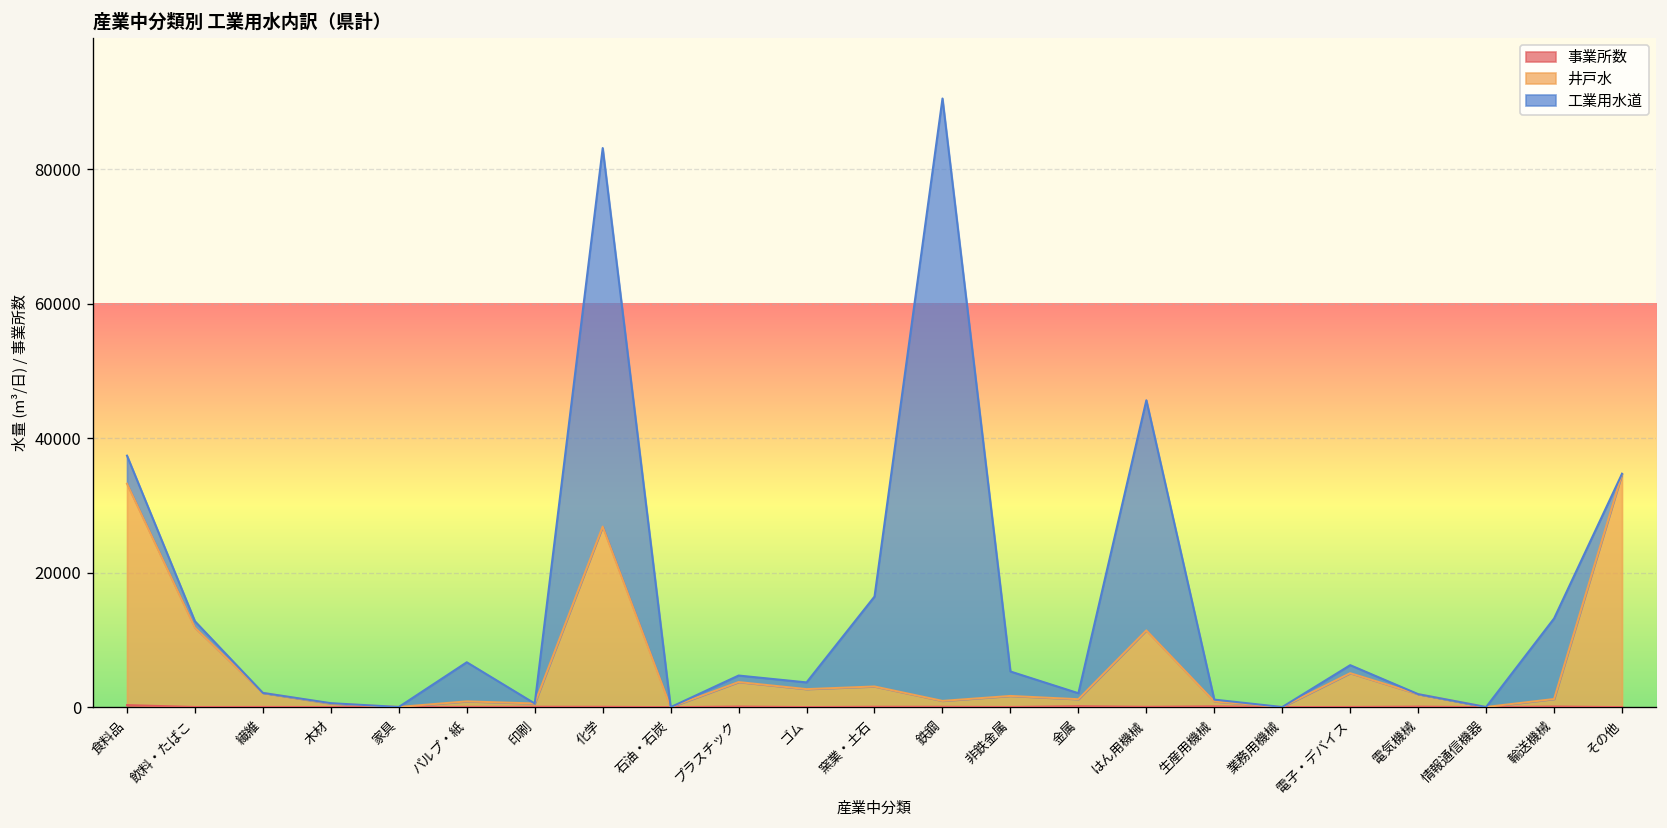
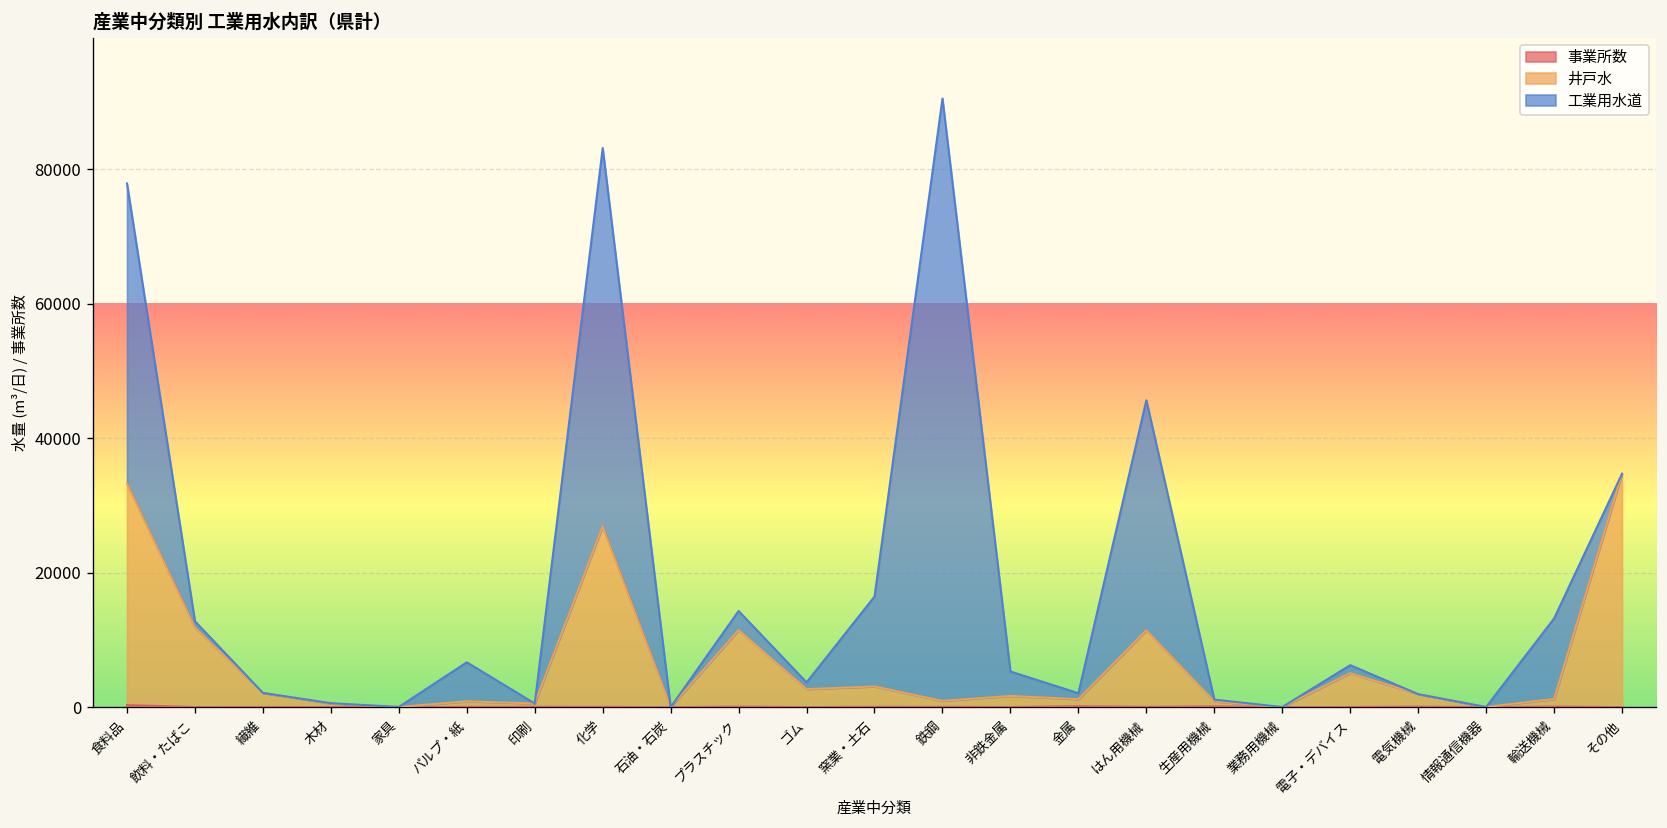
工業用水道, 食料品: 4000 -> 45000
井戸水, プラスチック: 4000 -> 11000
工業用水道, プラスチック: 1000 -> 3000
